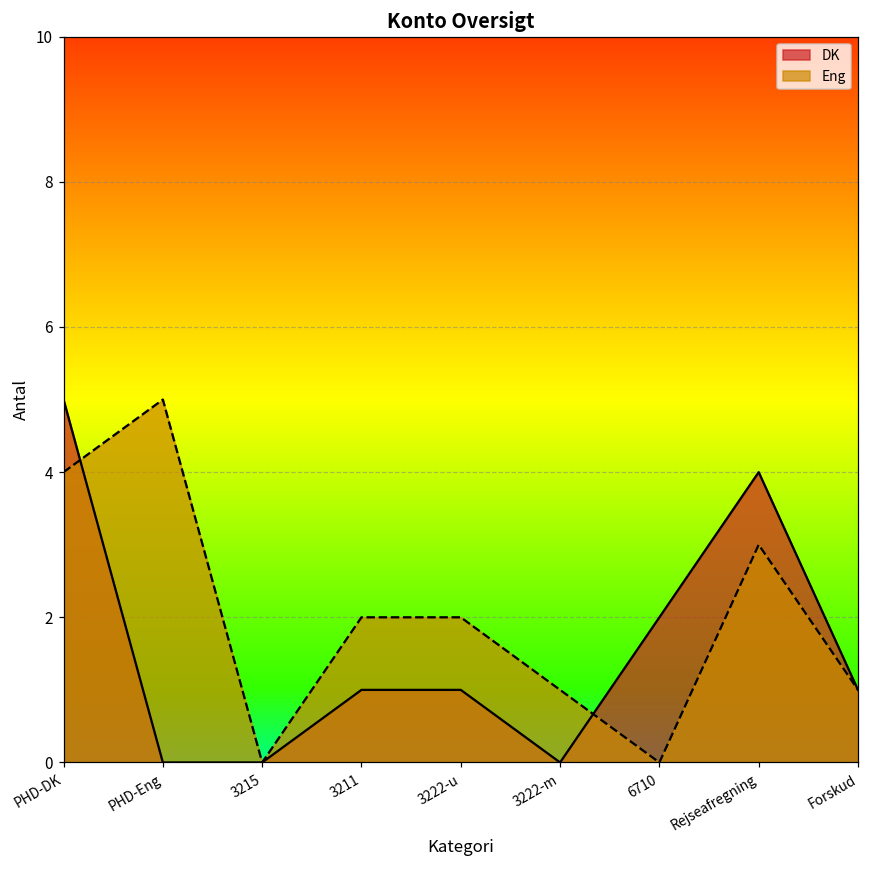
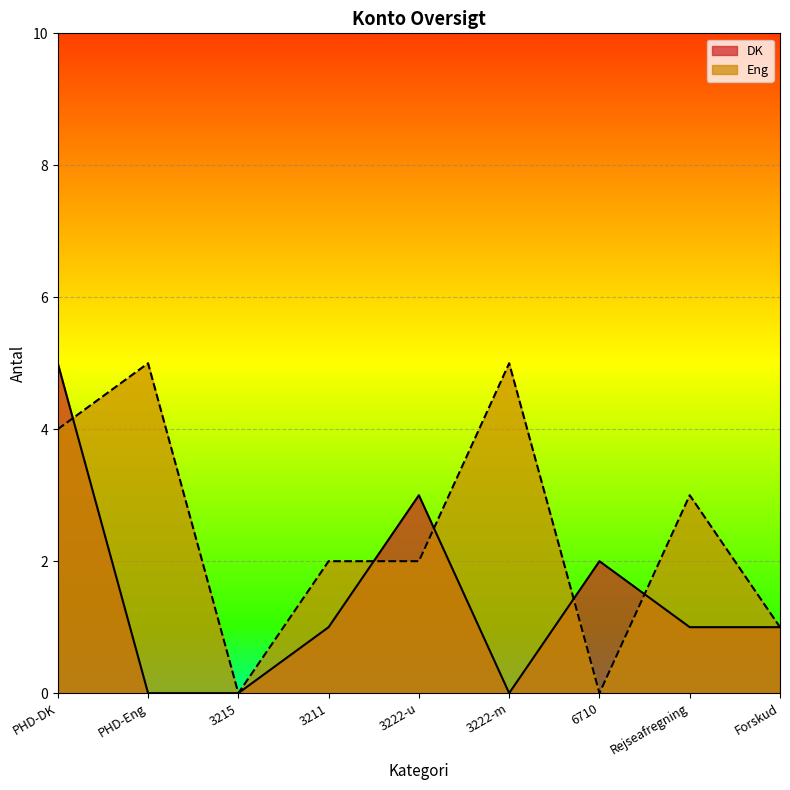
DK, 3222-u: 1 -> 3
Eng, 3222-m: 1 -> 5
DK, Rejseafregning: 4 -> 1
